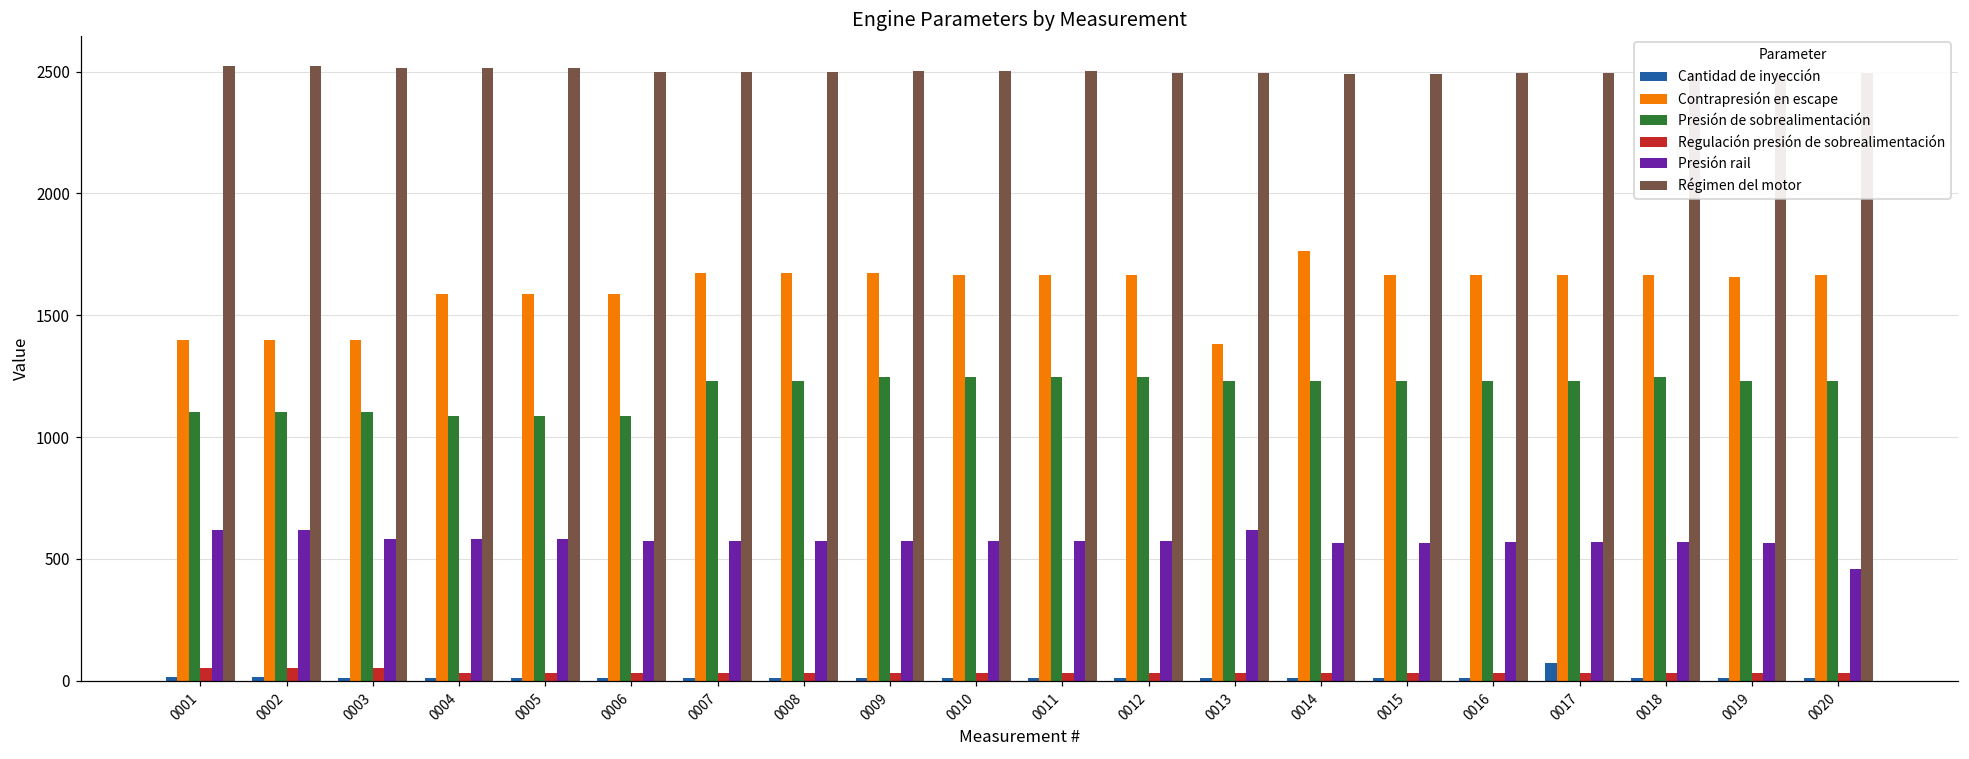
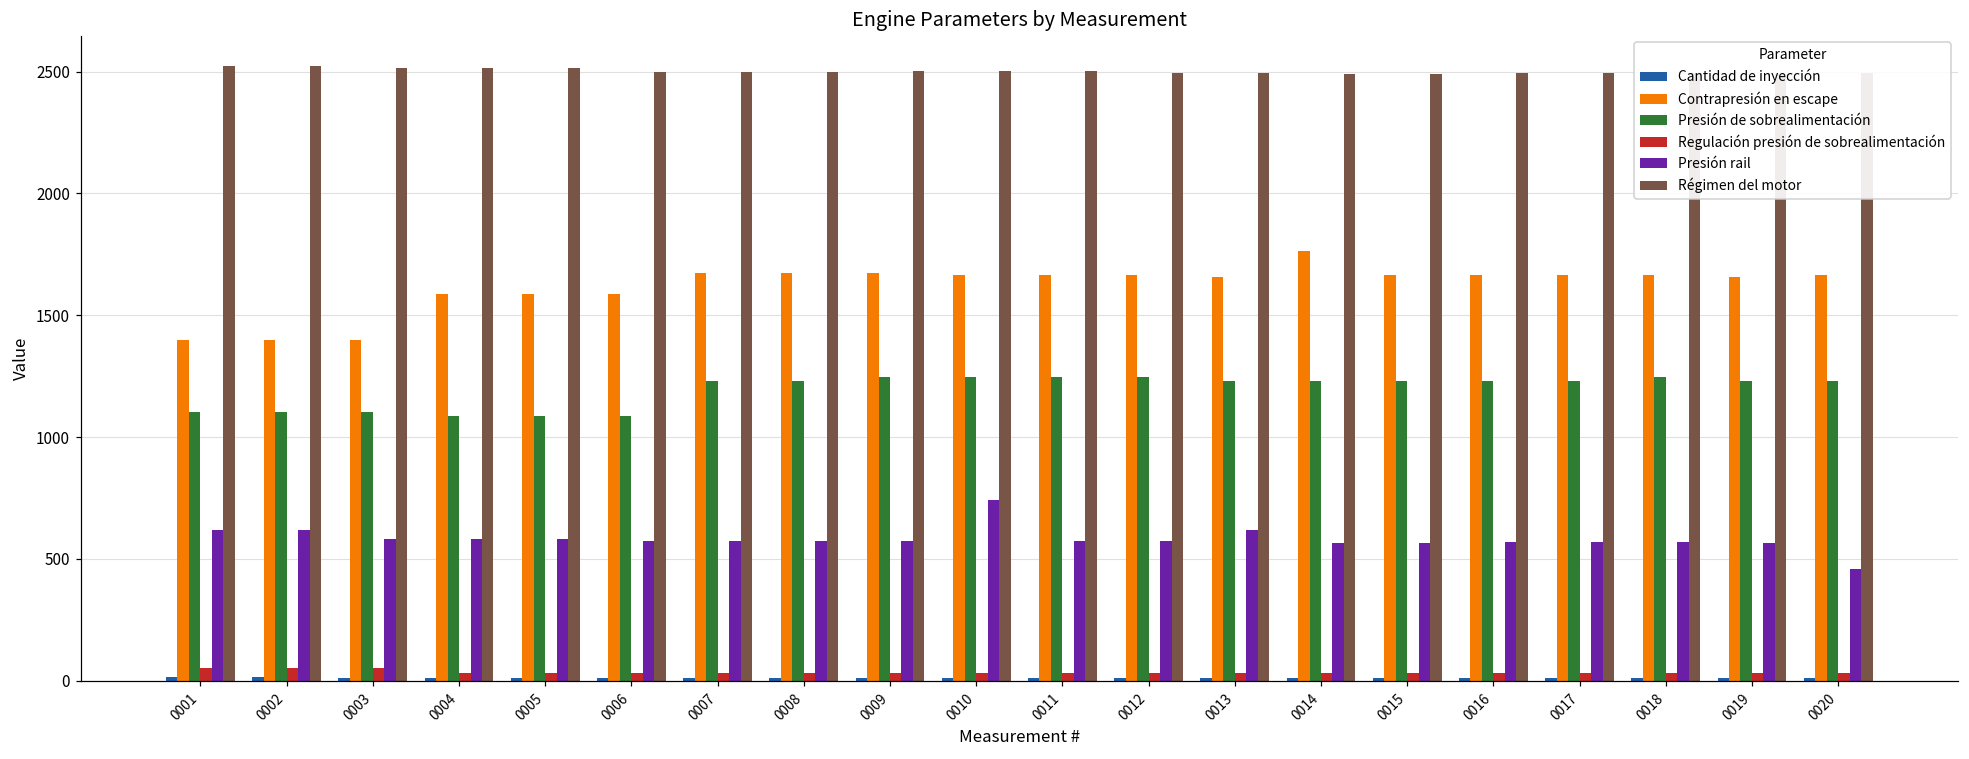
Presión rail, 0010: 570 -> 740
Contrapresión en escape, 0013: 1380 -> 1660
Cantidad de inyección, 0017: 70 -> 10
